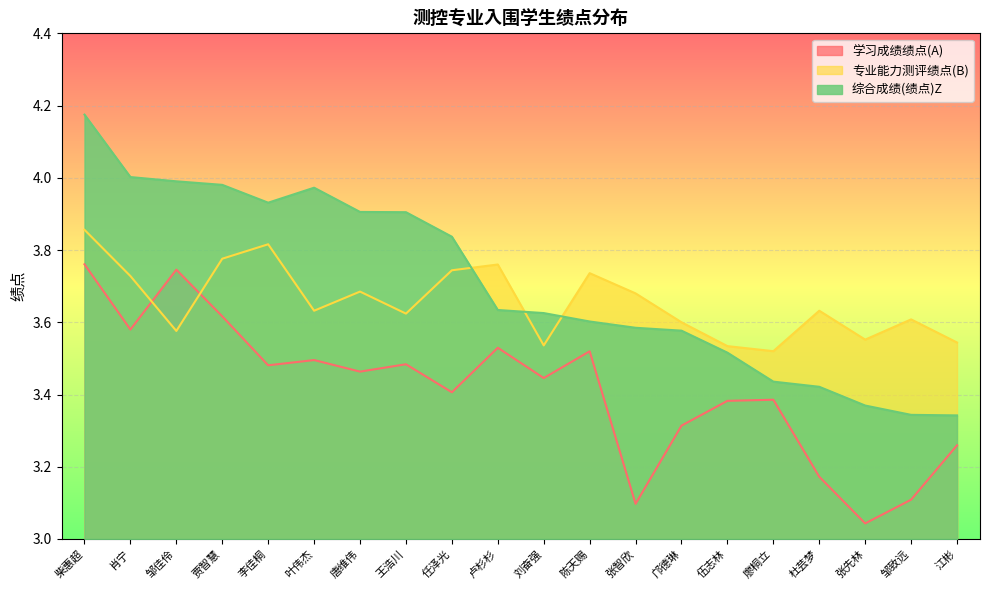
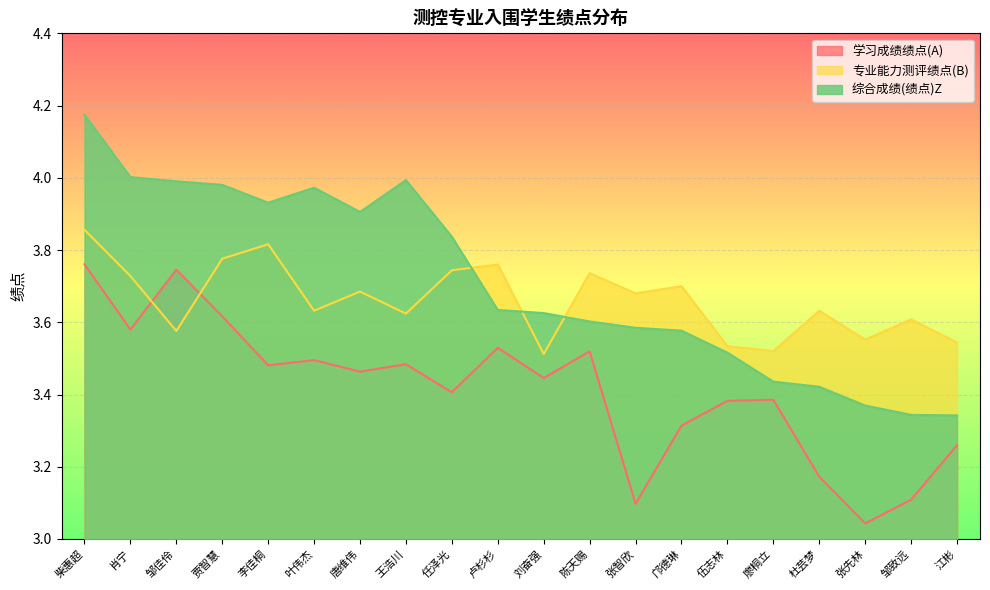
综合成绩(绩点)Z, 王浩川: 3.90 -> 3.99
专业能力测评绩点(B), 刘奋强: 3.54 -> 3.51
专业能力测评绩点(B), 邝德琳: 3.6 -> 3.7
